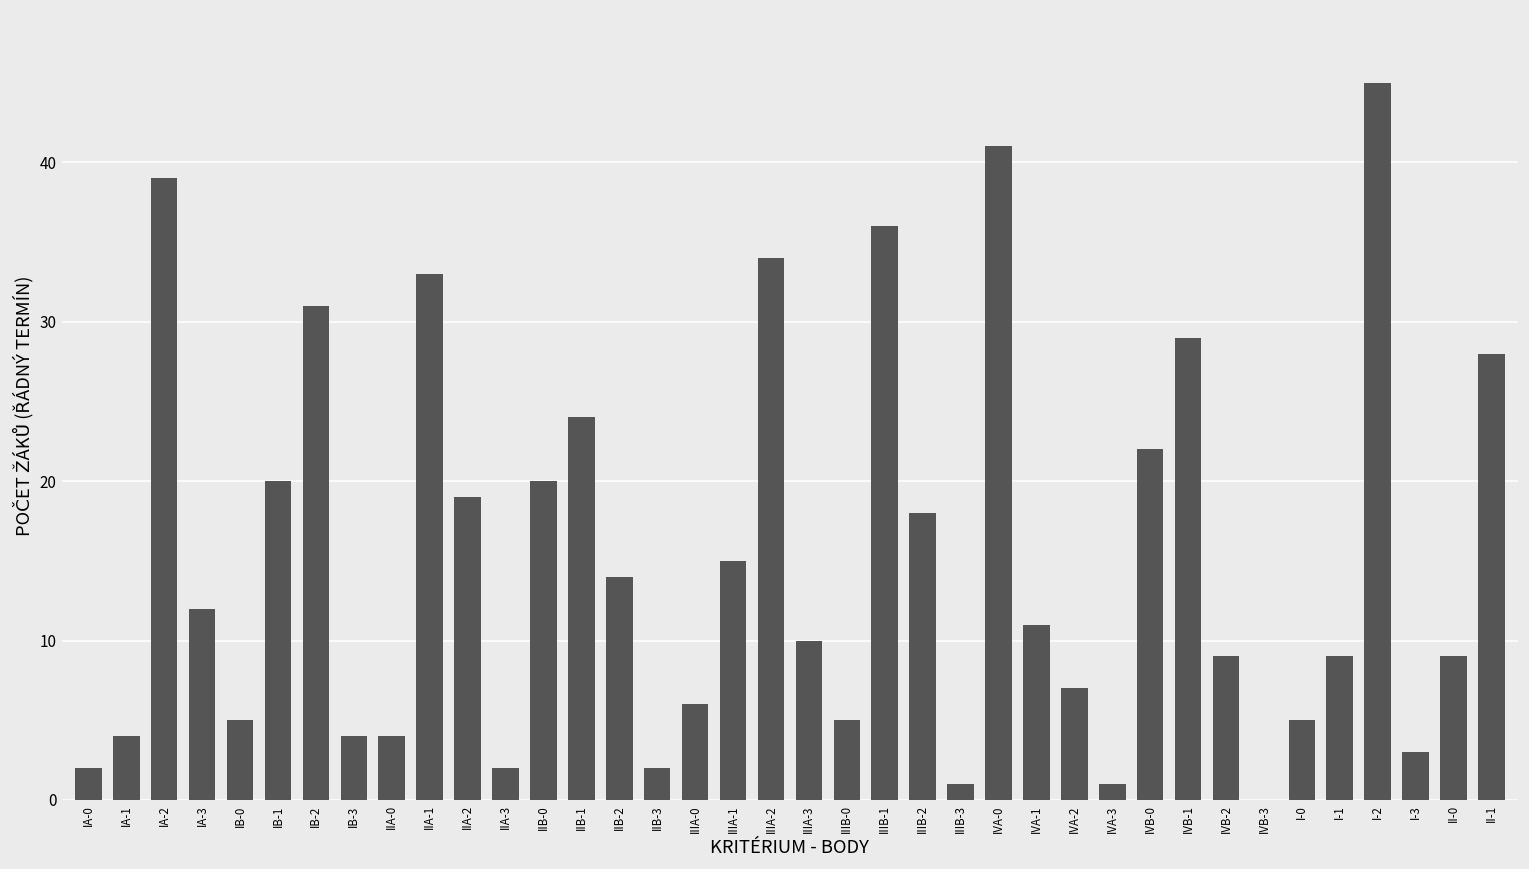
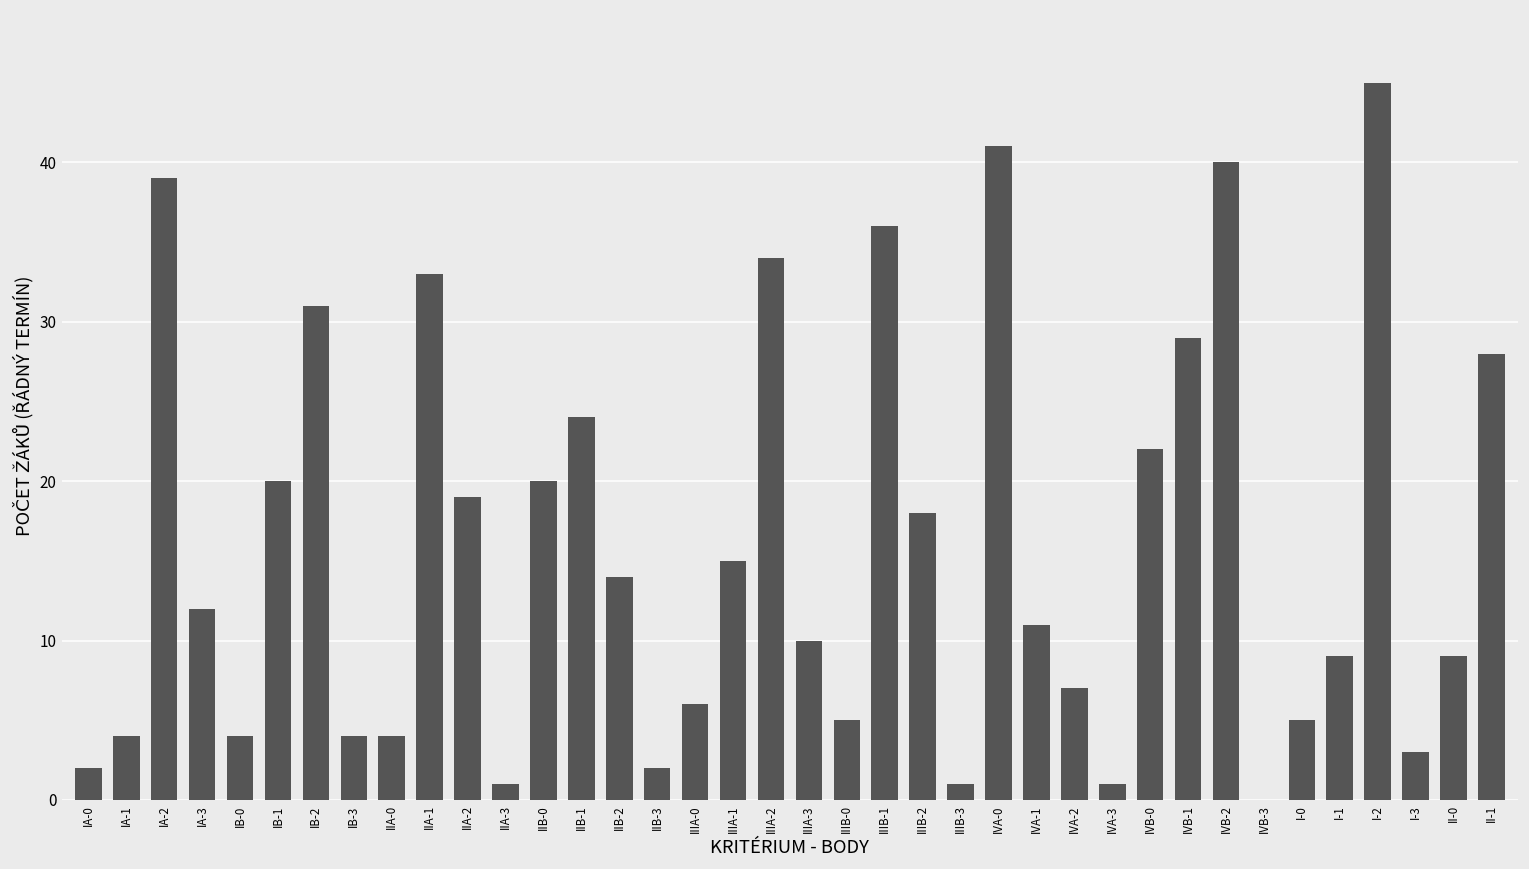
IB-0: 5 -> 4
IIA-3: 2 -> 1
IVB-2: 9 -> 40
